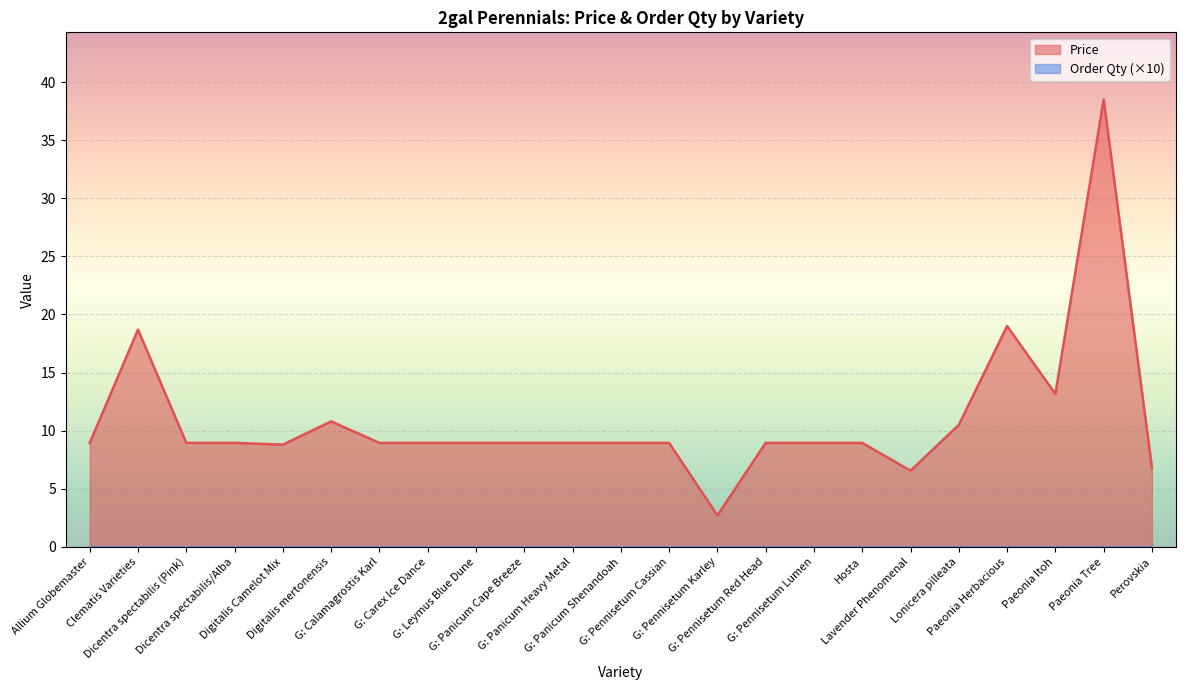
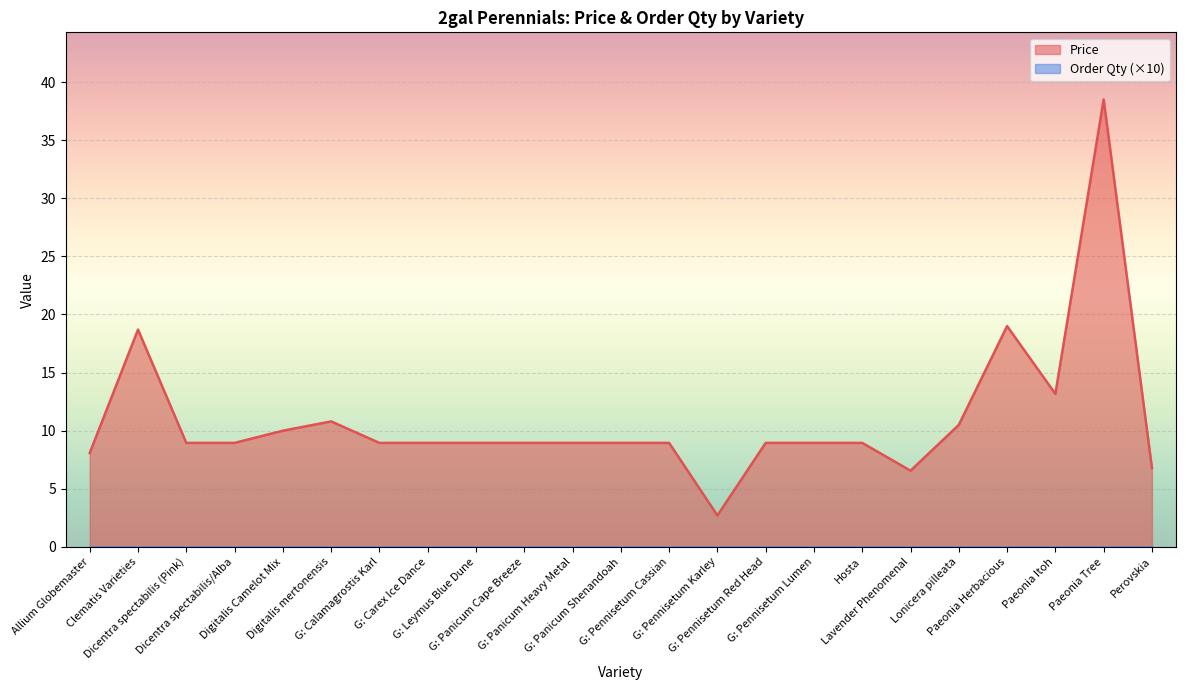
Price, Allium Globemaster: 9.0 -> 8.1
Price, Digitalis Camelot Mix: 8.8 -> 10.0
